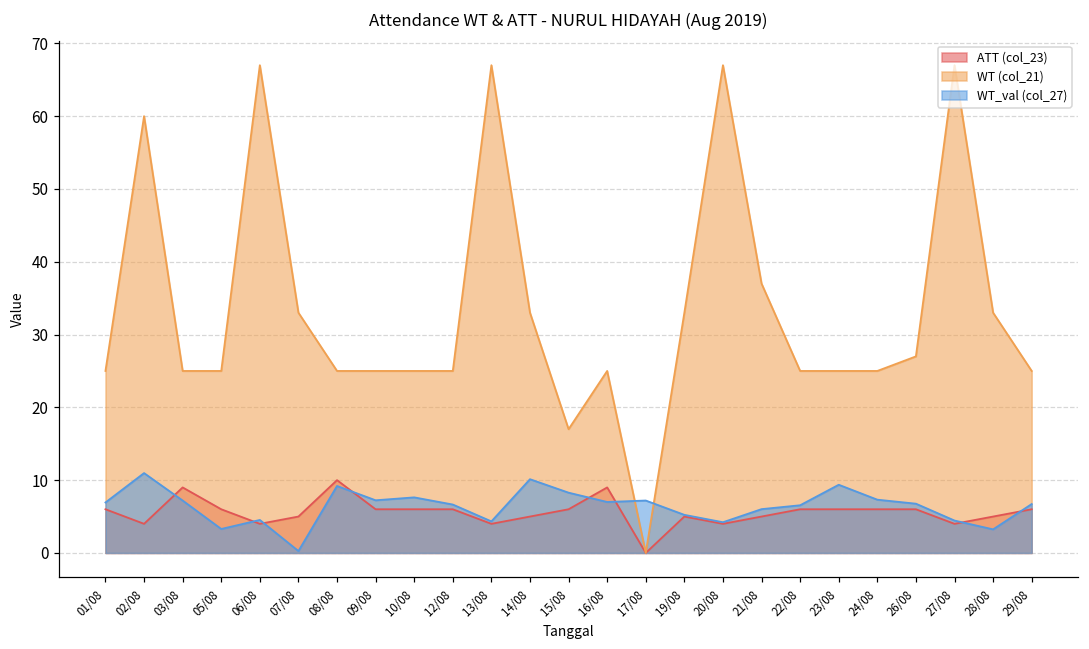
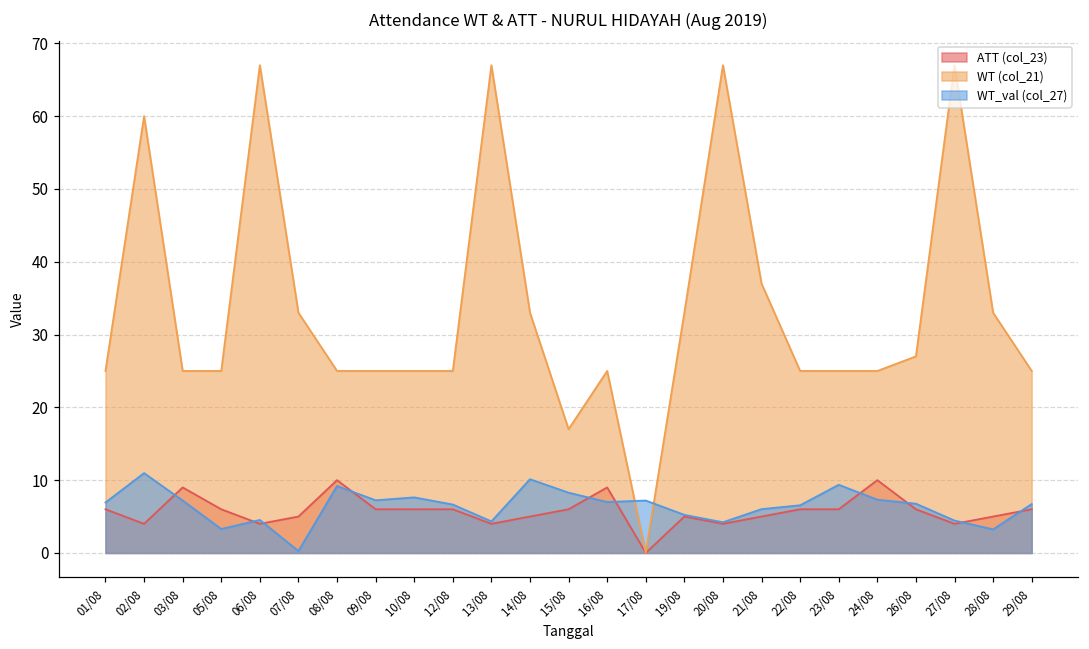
ATT (col_23), 24/08: 6 -> 10
